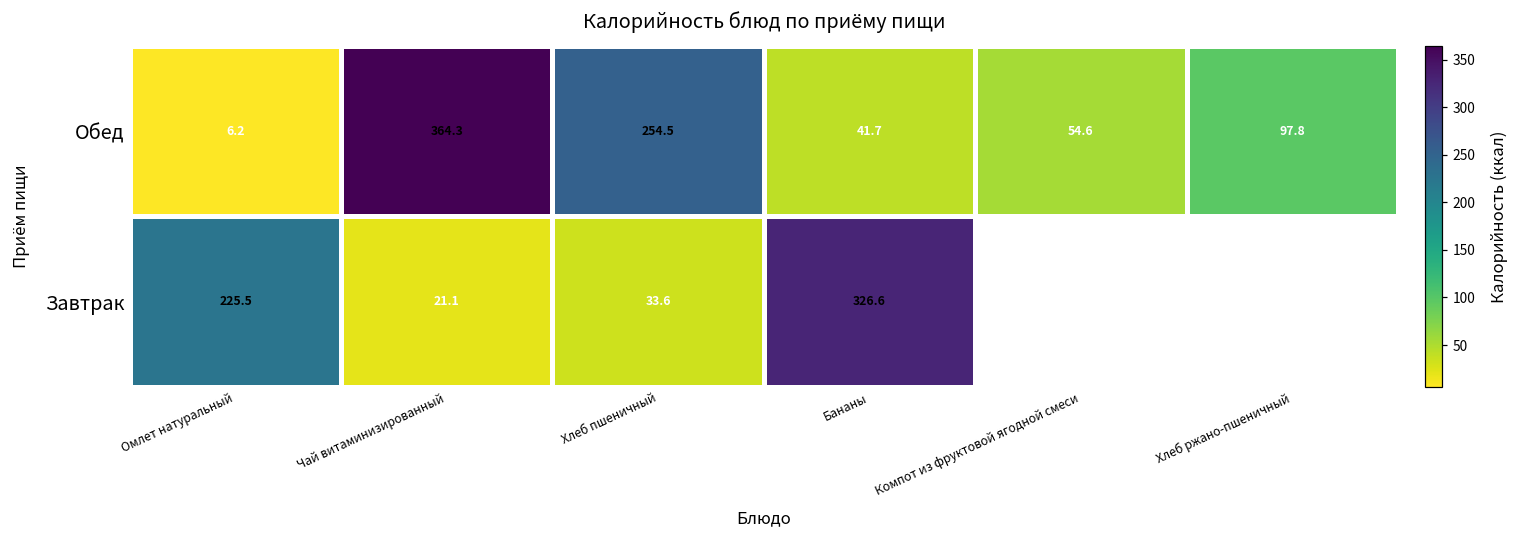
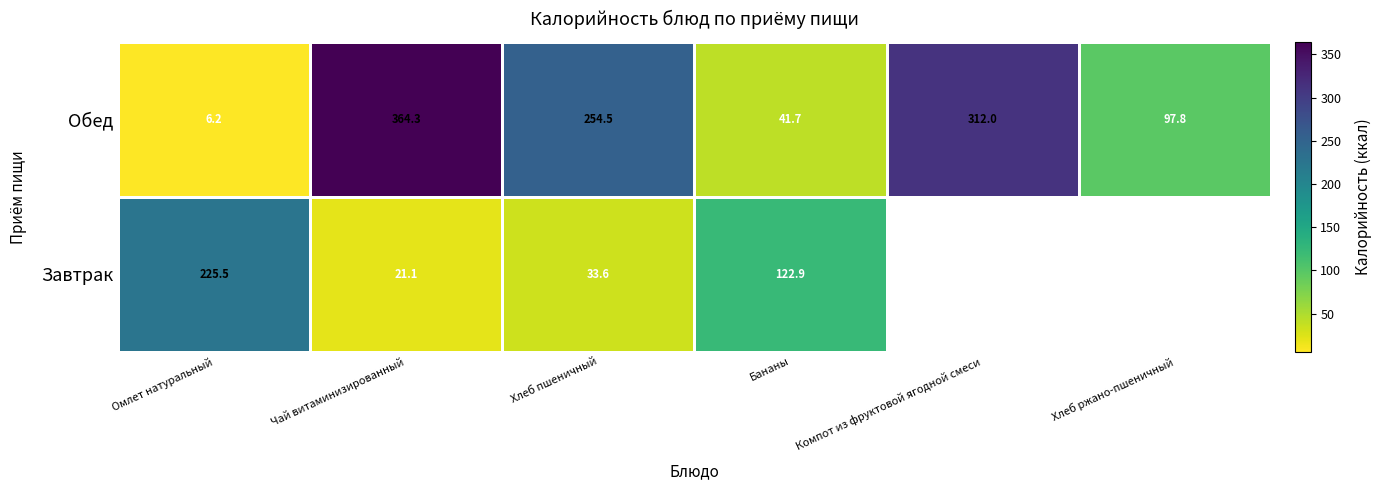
Обед, Компот из фруктовой ягодной смеси: 54.6 -> 312.0
Завтрак, Бананы: 326.6 -> 122.9
